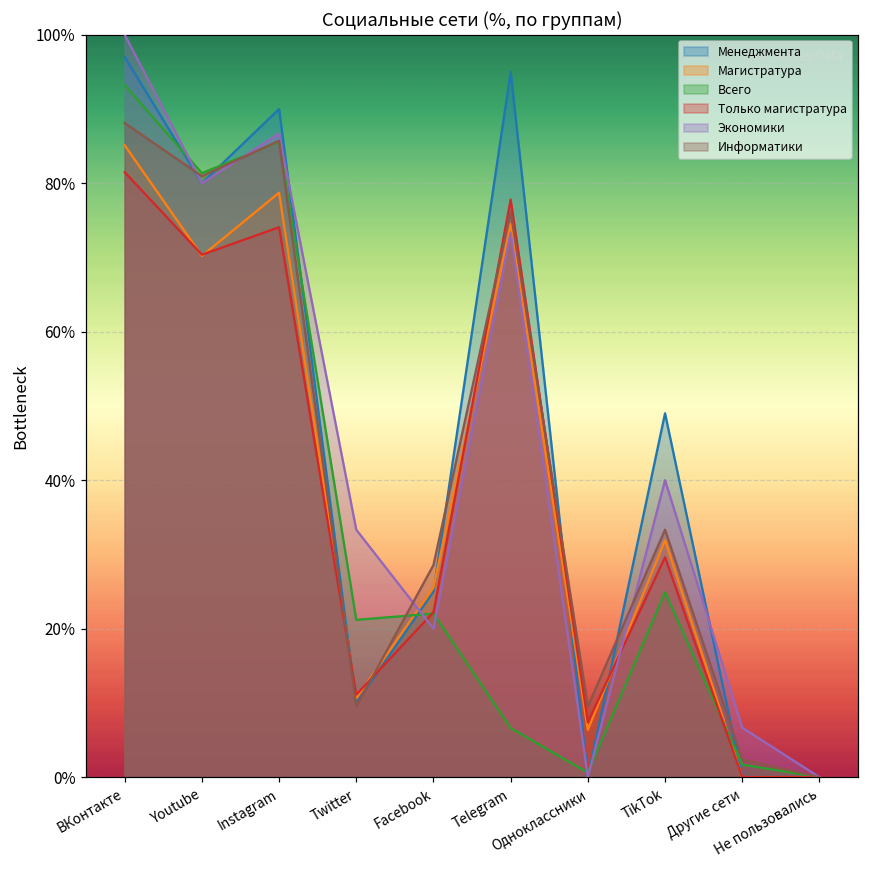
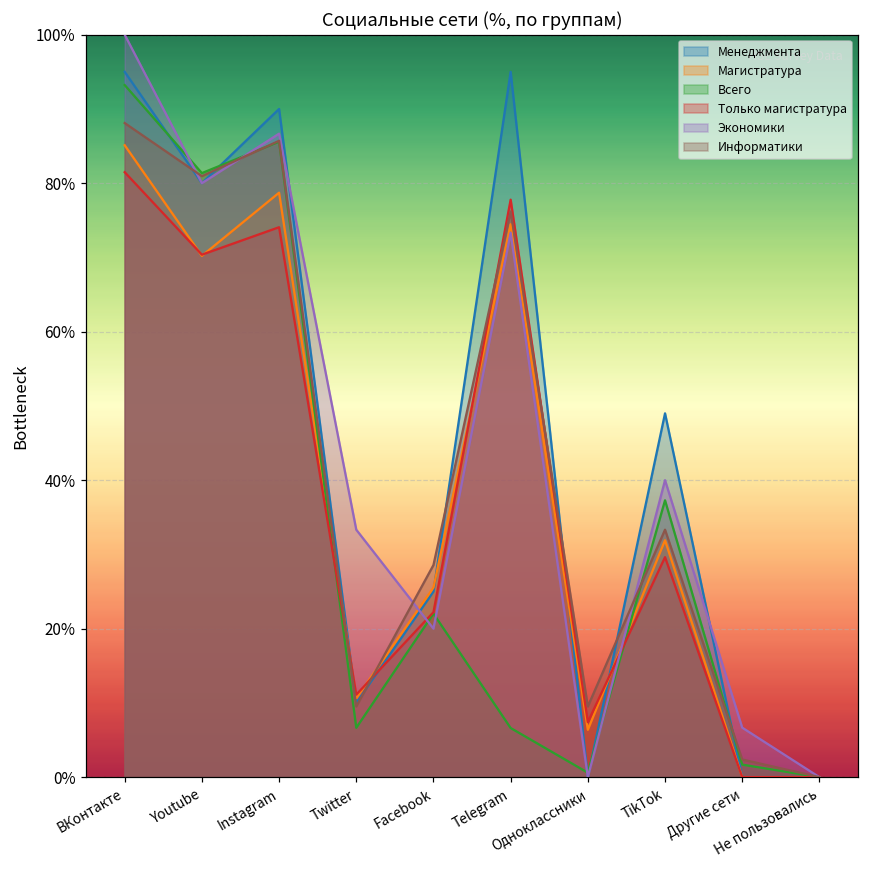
Менеджмента, ВКонтакте: 97% -> 95%
Всего, Twitter: 21% -> 7%
Всего, TikTok: 25% -> 37%
